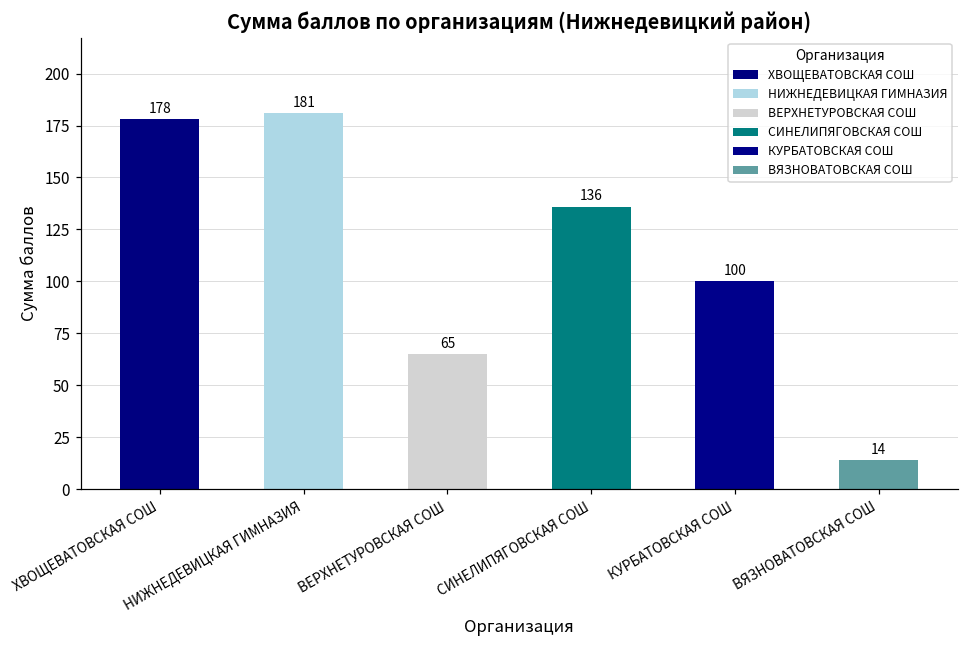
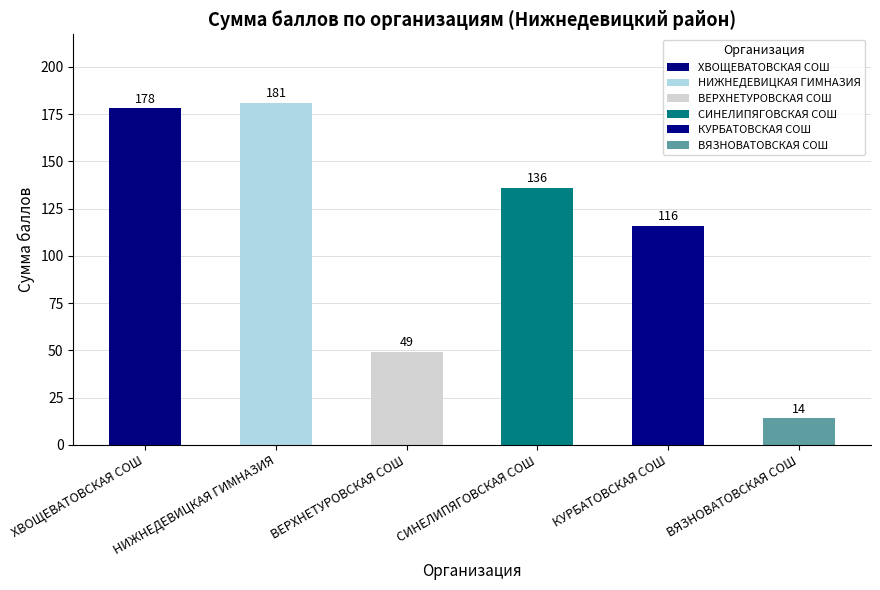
ВЕРХНЕТУРОВСКАЯ СОШ: 65 -> 49
КУРБАТОВСКАЯ СОШ: 100 -> 116
